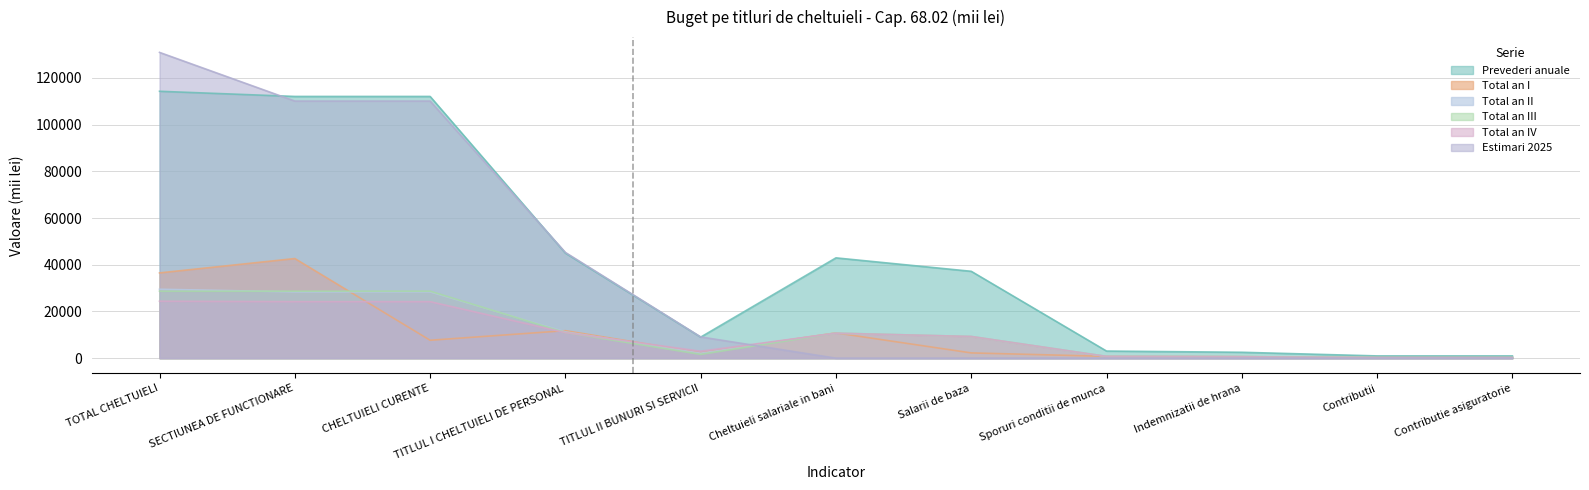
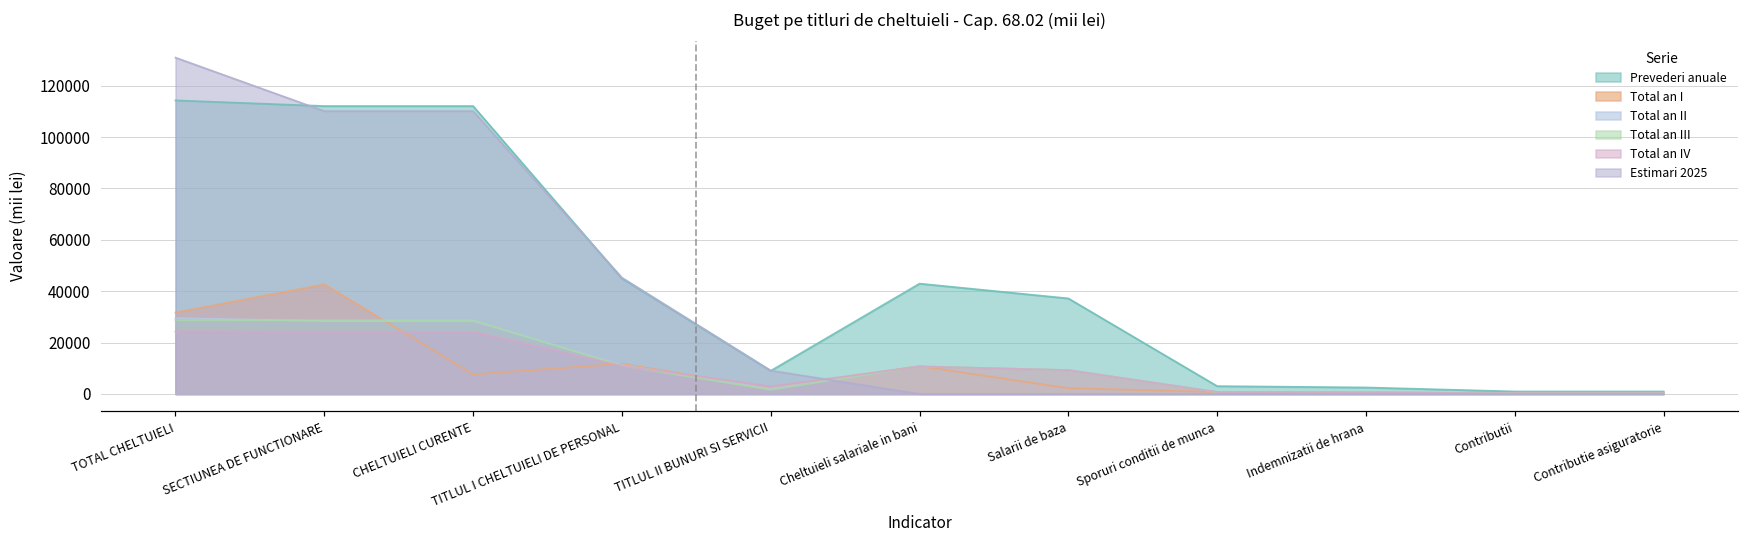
Total an I, TOTAL CHELTUIELI: 36000 -> 32000
